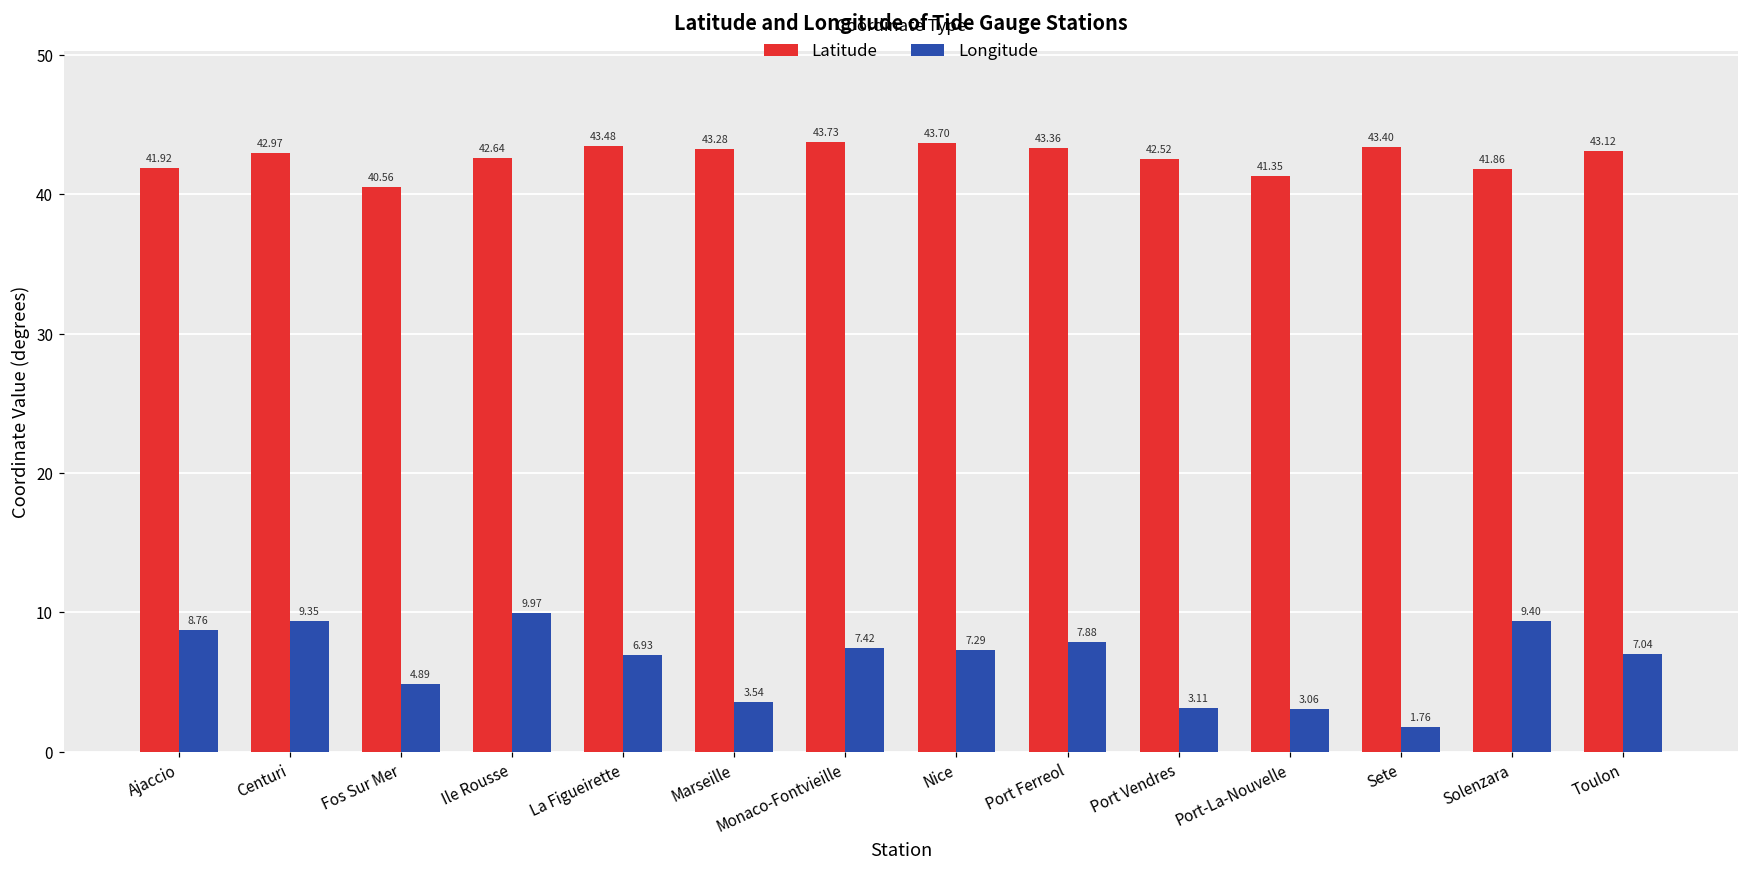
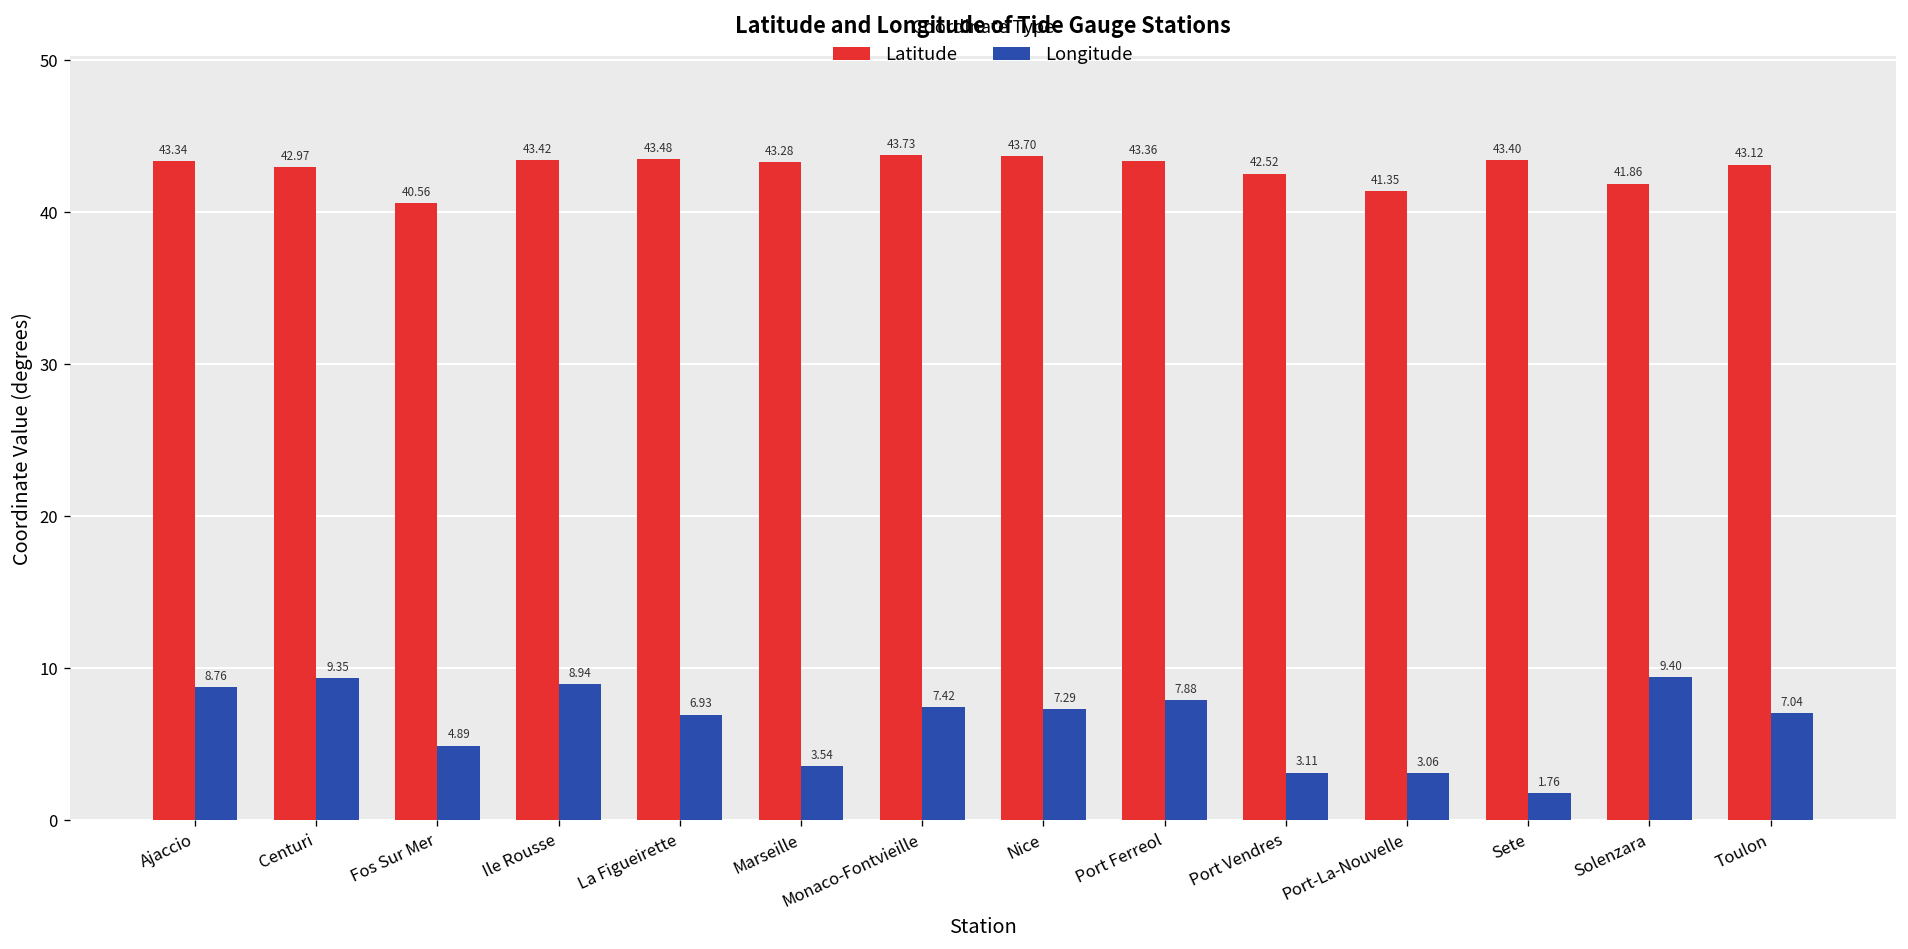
Latitude, Ajaccio: 41.92 -> 43.34
Latitude, Ile Rousse: 42.64 -> 43.42
Longitude, Ile Rousse: 9.97 -> 8.94
